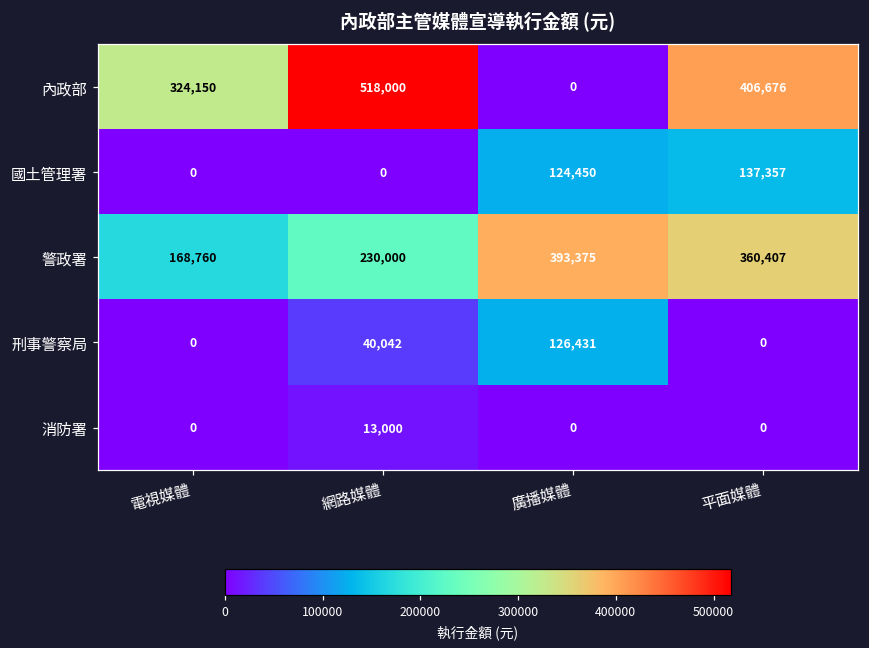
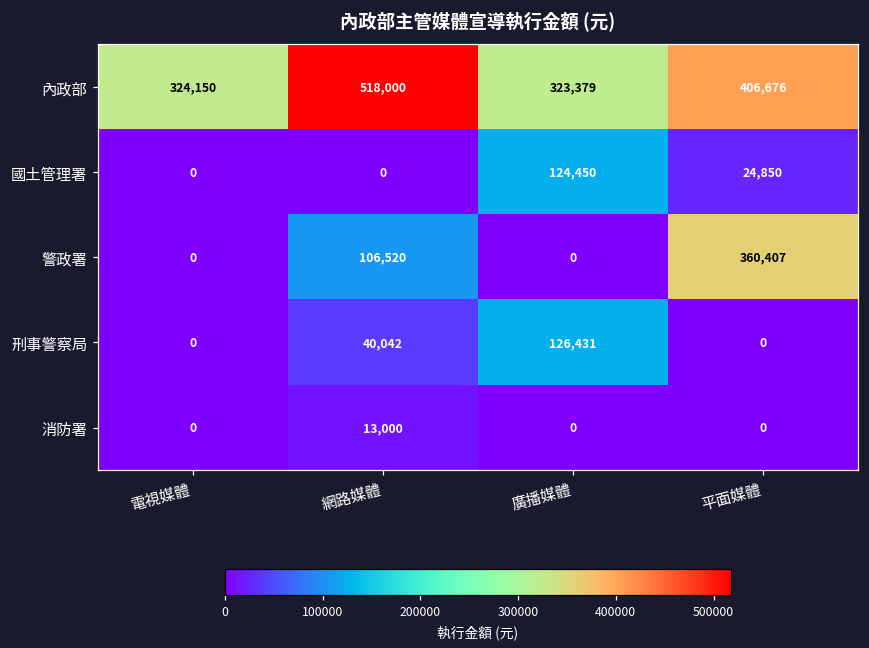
內政部, 廣播媒體: 0 -> 323,379
國土管理署, 平面媒體: 137,357 -> 24,850
警政署, 電視媒體: 168,760 -> 0
警政署, 網路媒體: 230,000 -> 106,520
警政署, 廣播媒體: 393,375 -> 0
